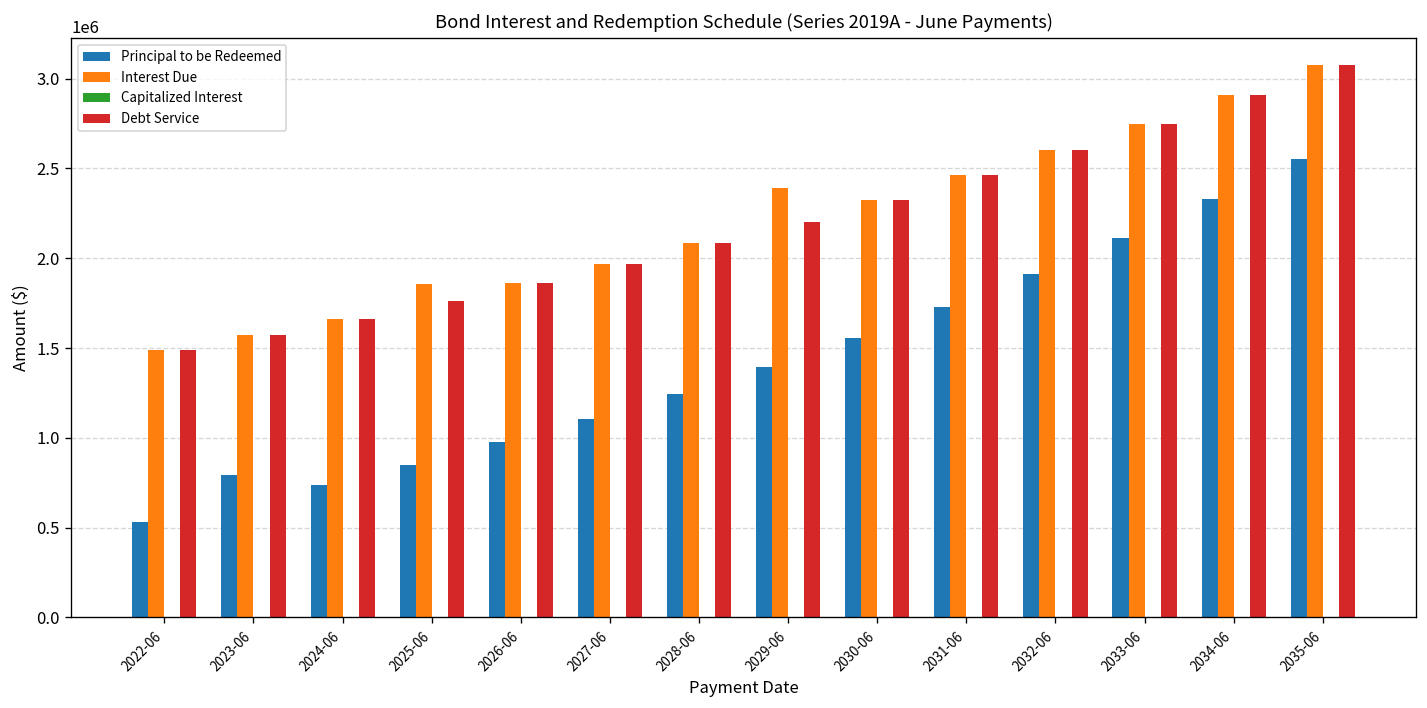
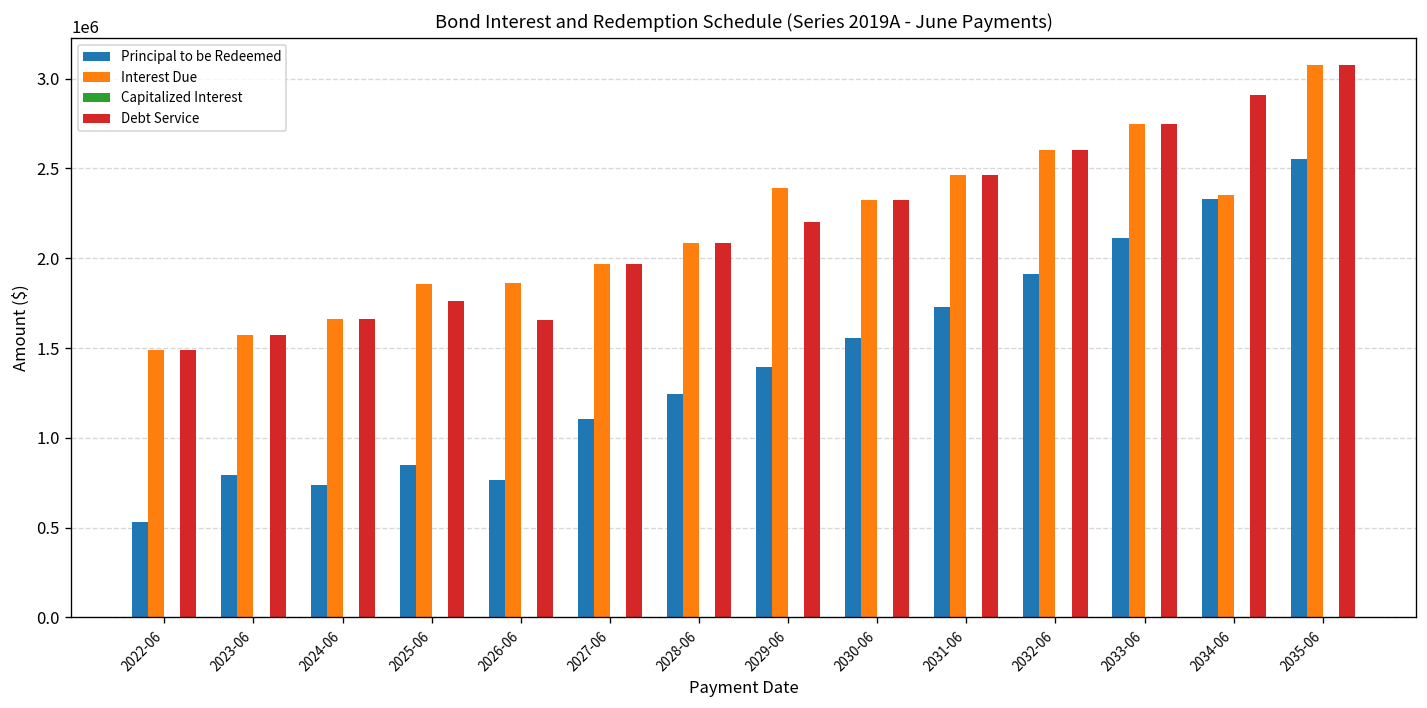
Principal to be Redeemed, 2026-06: 980000 -> 760000
Debt Service, 2026-06: 1860000 -> 1660000
Interest Due, 2034-06: 2910000 -> 2350000
